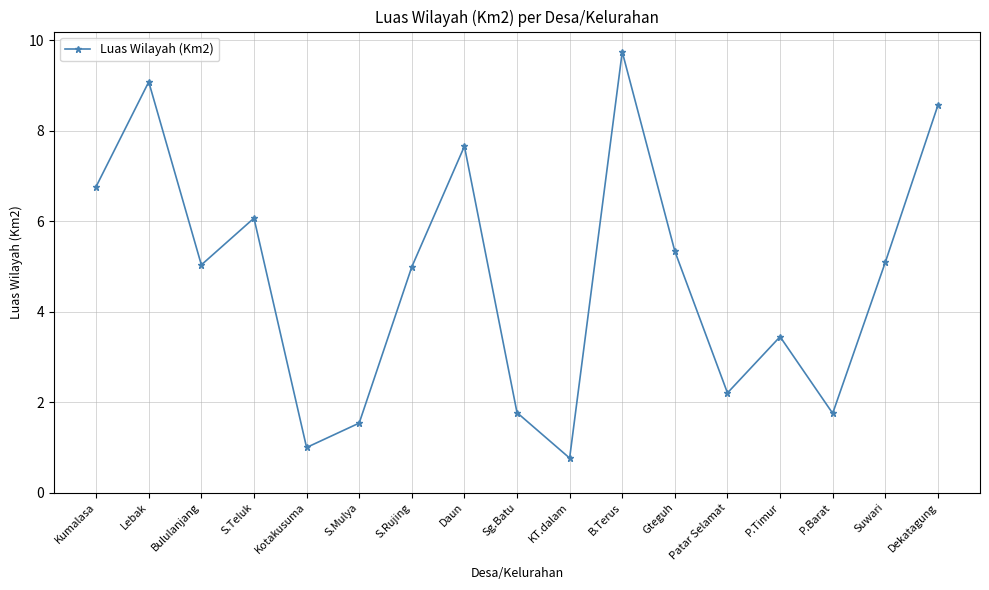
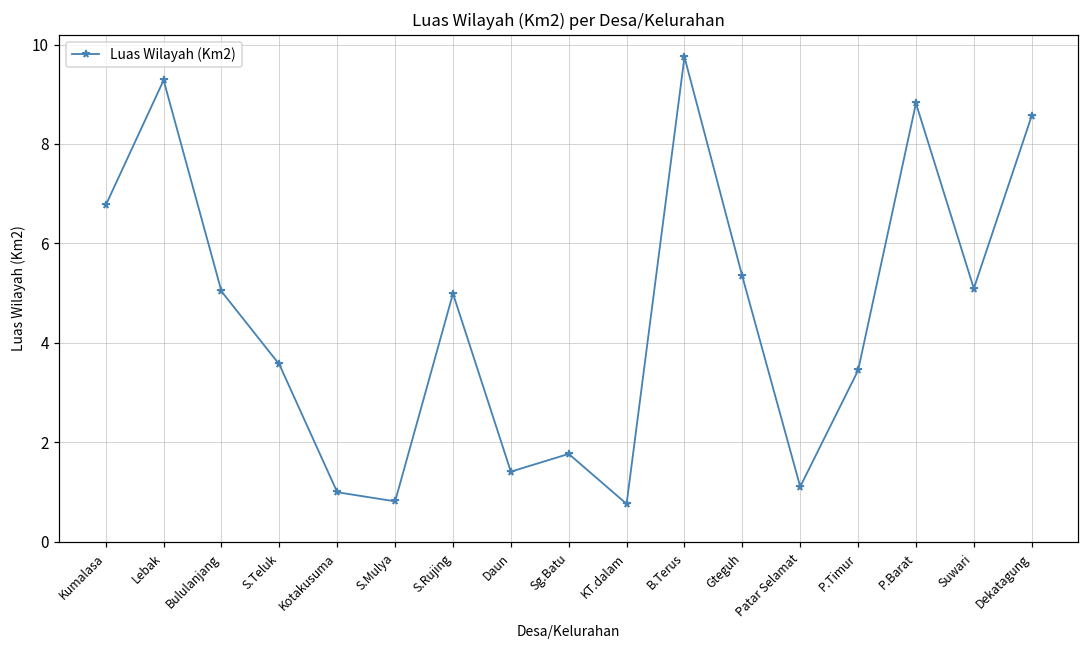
Lebak: 9.1 -> 9.3
S.Teluk: 6.1 -> 3.6
S.Mulya: 1.5 -> 0.8
Daun: 7.7 -> 1.4
Patar Selamat: 2.2 -> 1.1
P.Barat: 1.8 -> 8.8
